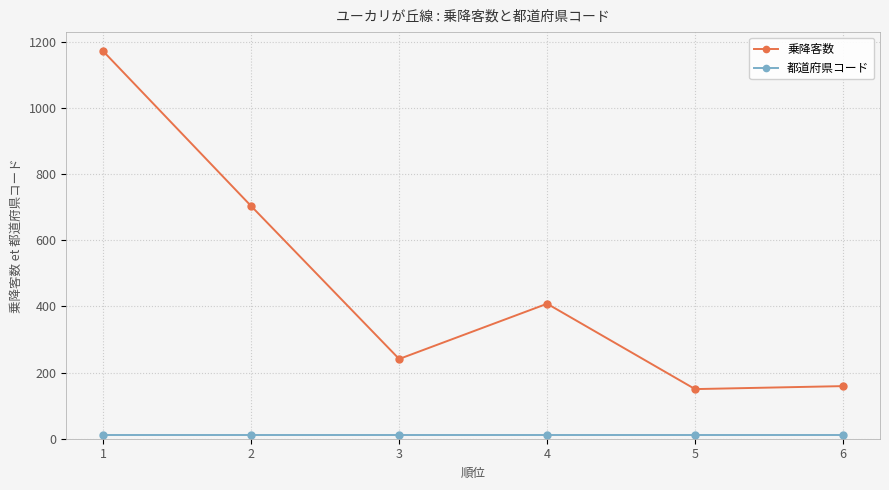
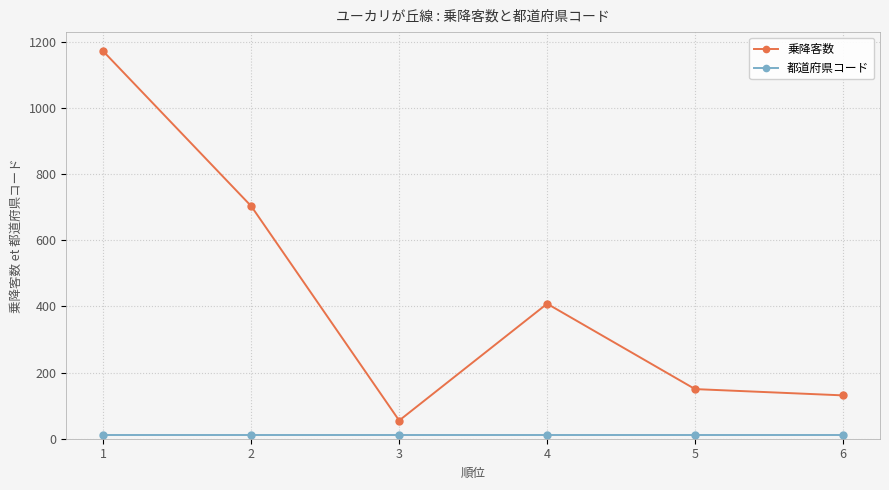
乗降客数, 3: 240 -> 60
乗降客数, 6: 160 -> 130
